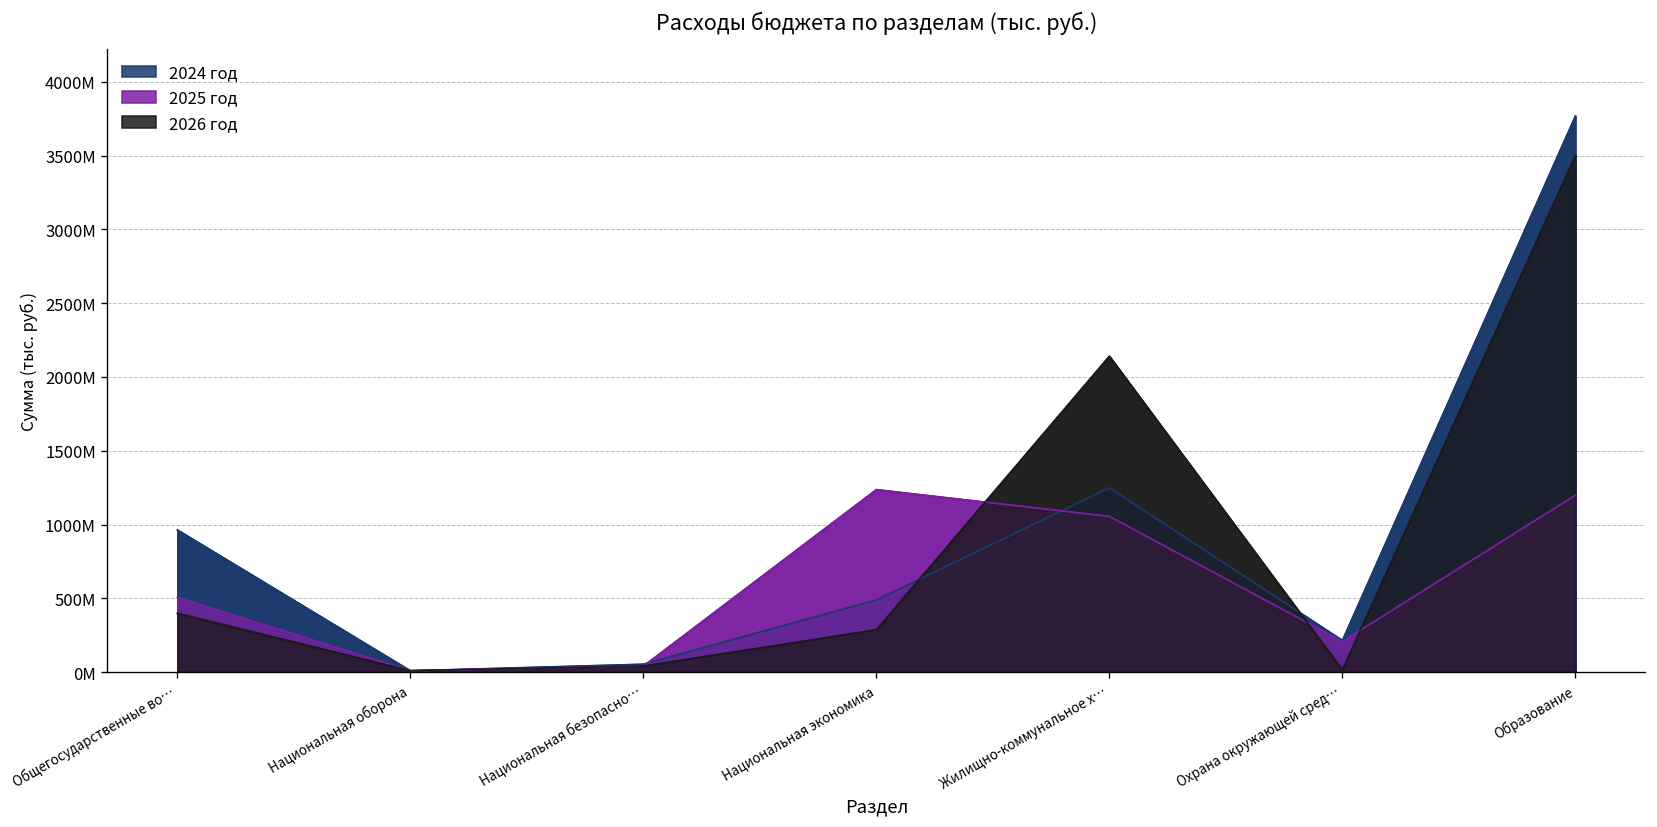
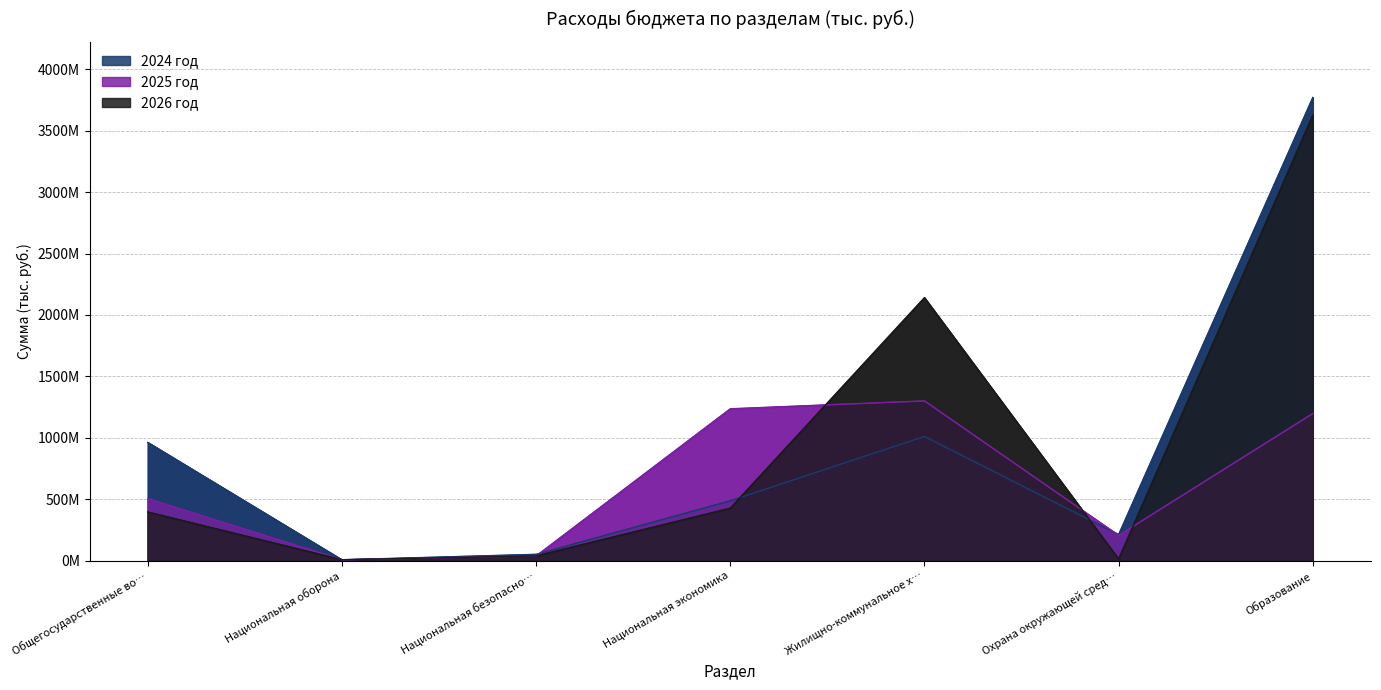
2026 год, Национальная экономика: 290000000 -> 430000000
2024 год, Жилищно-коммунальное х…: 1250000000 -> 1010000000
2025 год, Жилищно-коммунальное х…: 1060000000 -> 1300000000
2026 год, Образование: 3500000000 -> 3630000000
